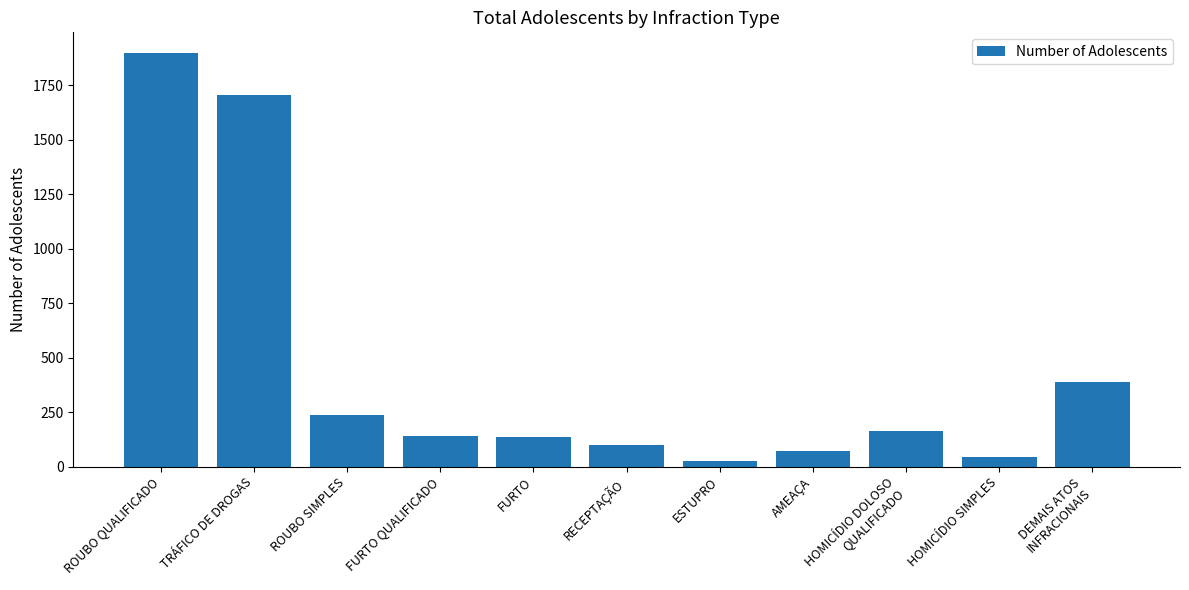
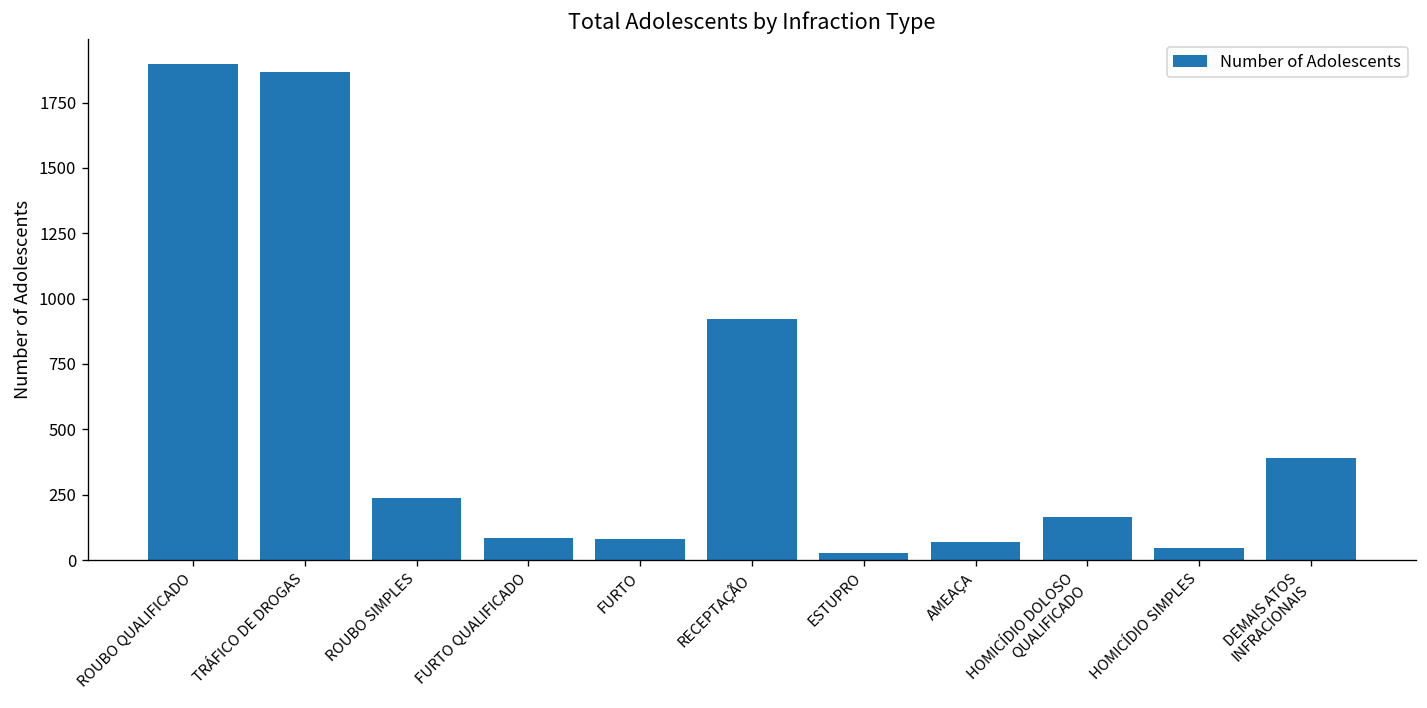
TRÁFICO DE DROGAS: 1700 -> 1870
FURTO QUALIFICADO: 140 -> 90
FURTO: 130 -> 80
RECEPTAÇÃO: 100 -> 920
